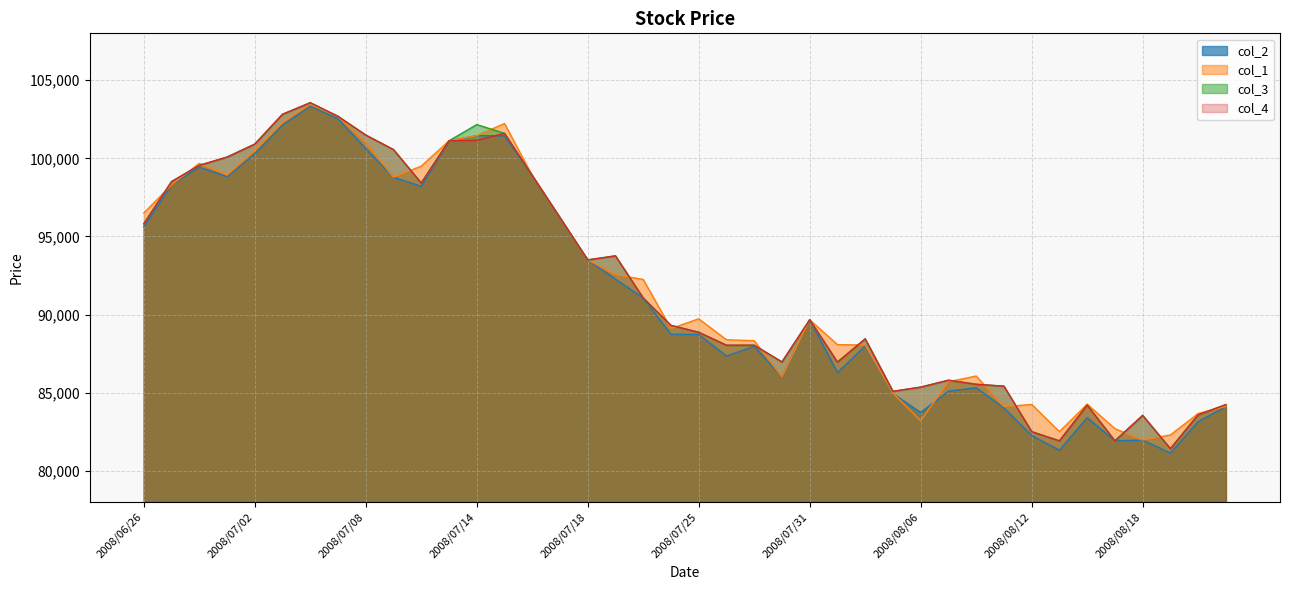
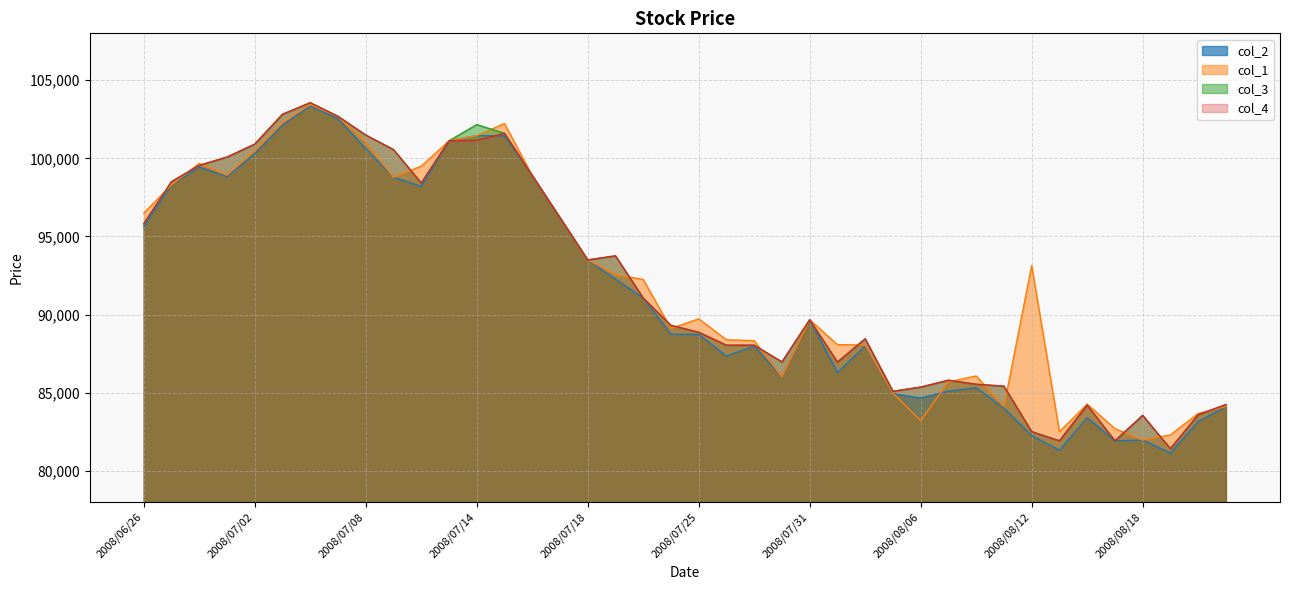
col_2, 2008/08/06: 83,700 -> 84,700
col_1, 2008/08/12: 84,300 -> 93,100
